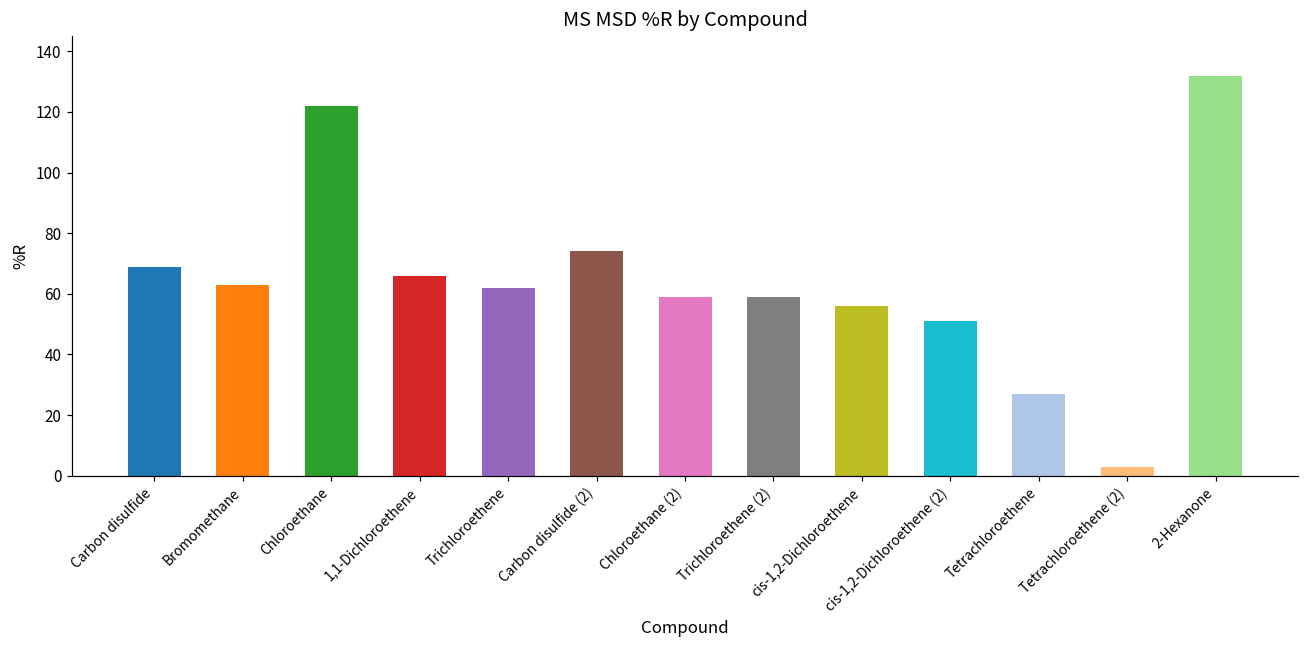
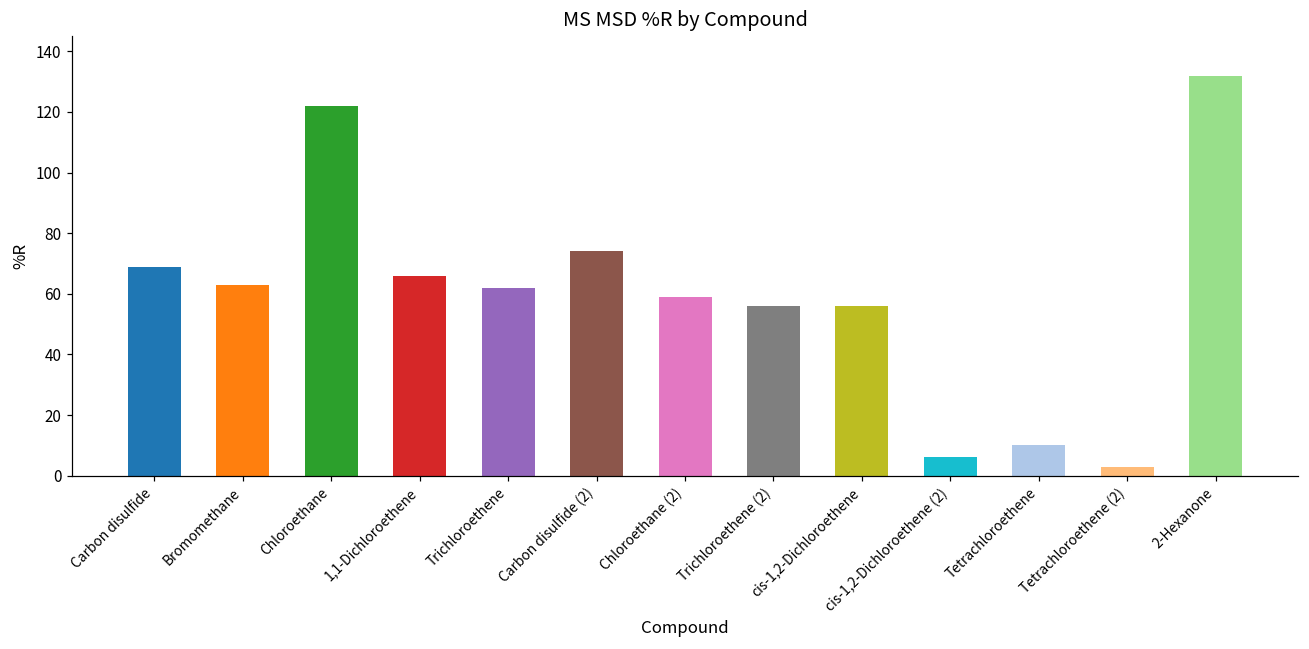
Trichloroethene (2): 59 -> 56
cis-1,2-Dichloroethene (2): 51 -> 6
Tetrachloroethene: 27 -> 10
